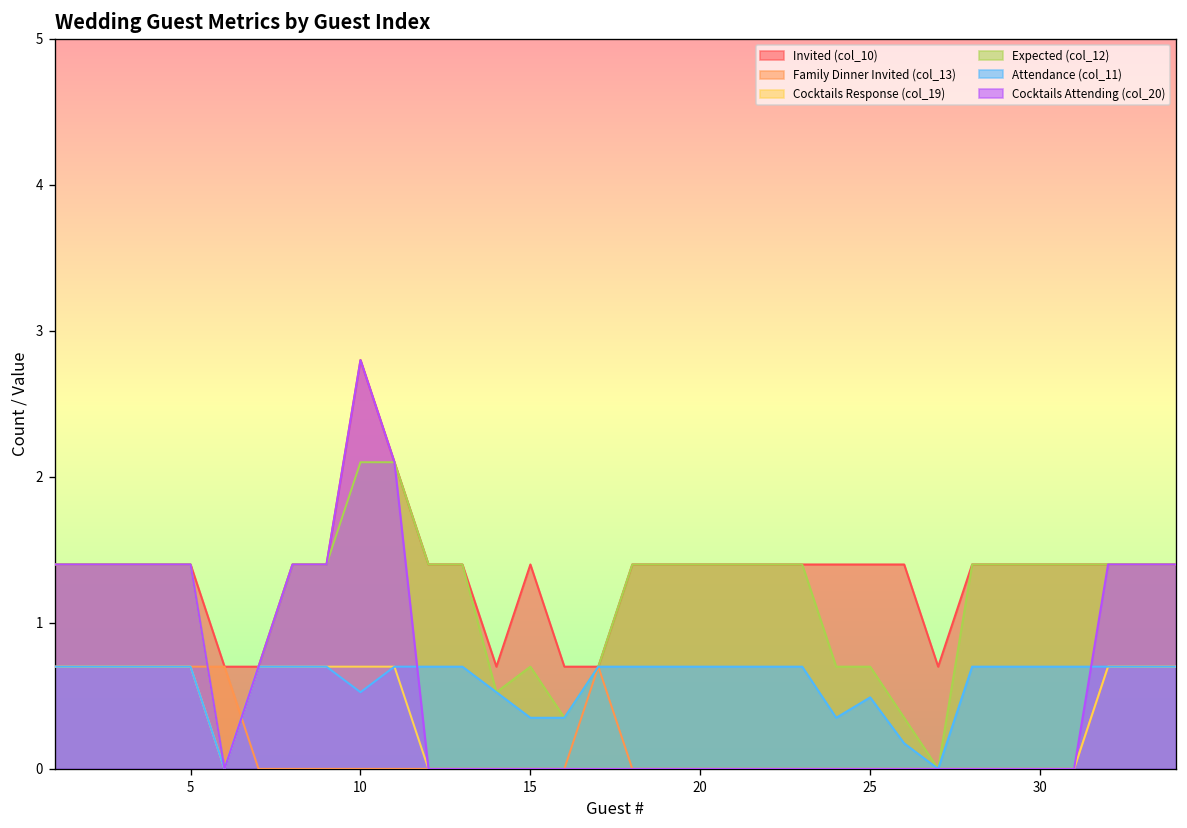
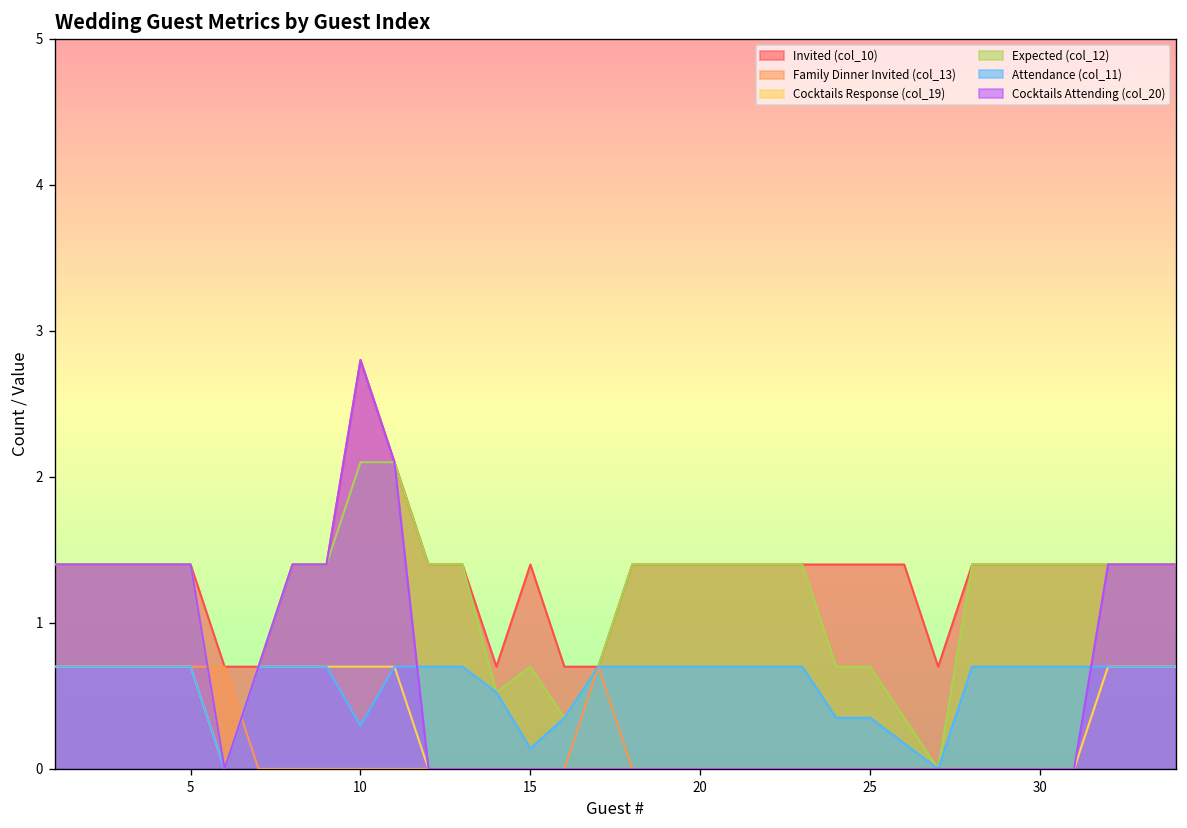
Attendance (col_11), 10: 0.52 -> 0.29
Attendance (col_11), 15: 0.35 -> 0.14
Attendance (col_11), 25: 0.49 -> 0.35
